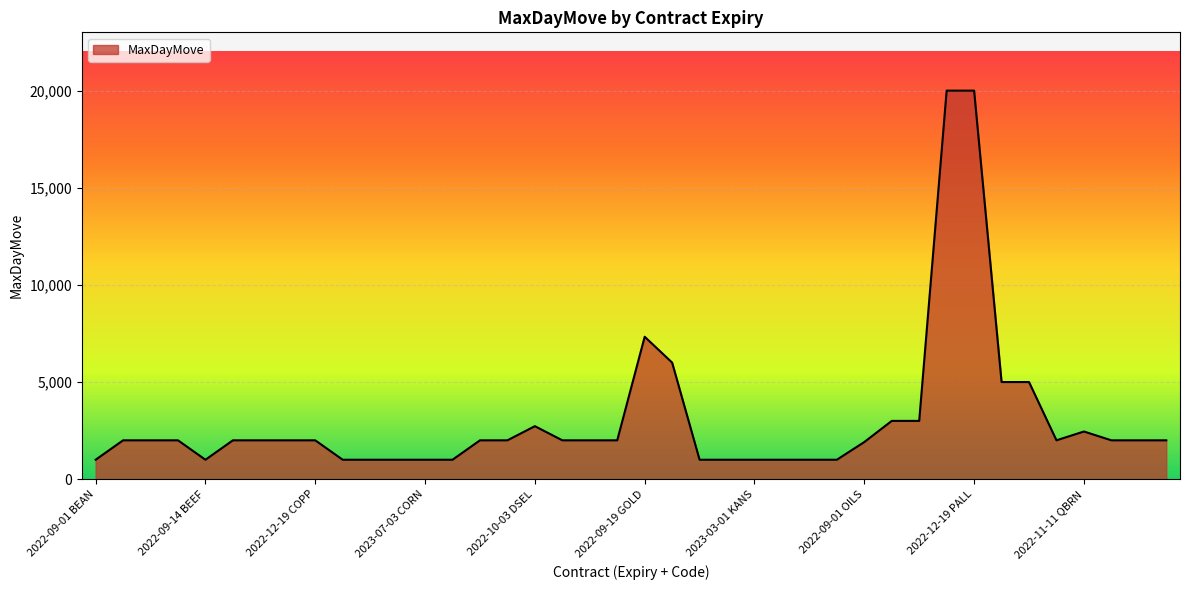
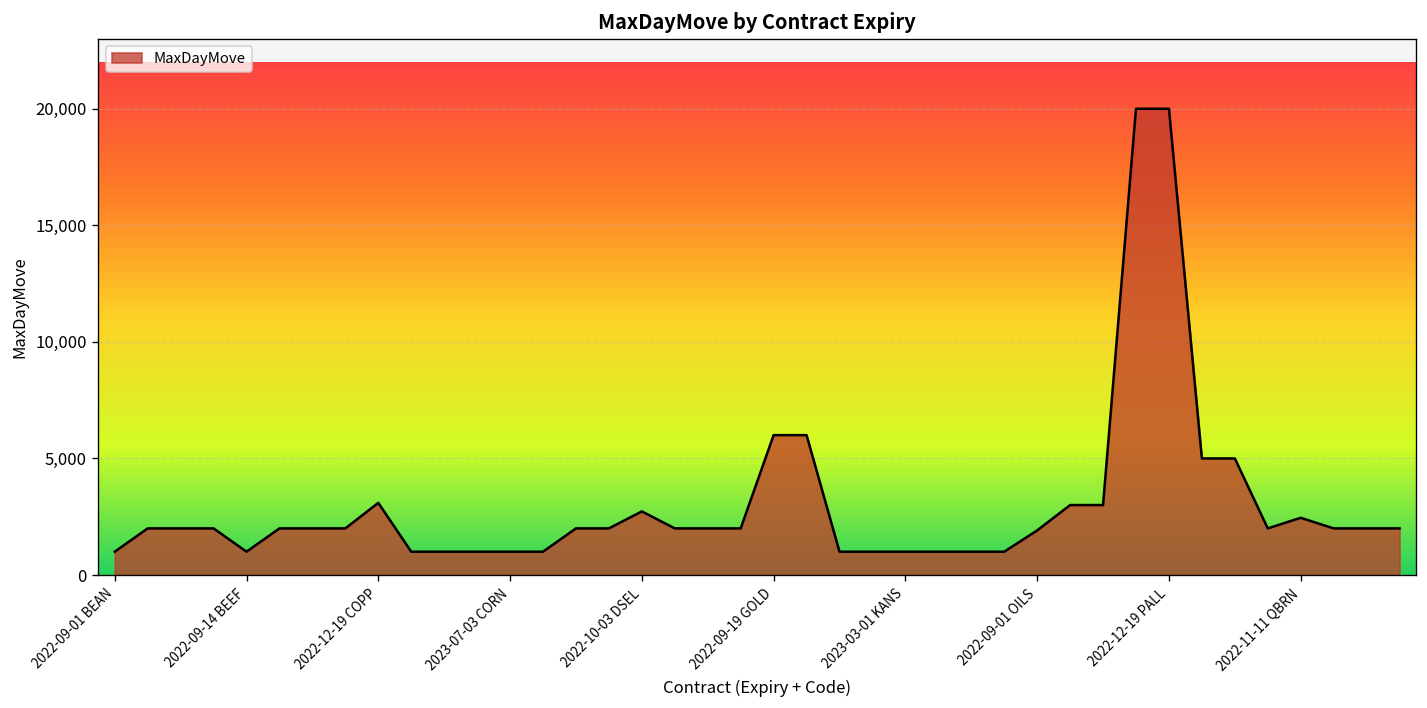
2022-12-19 COPP: 2,000 -> 3,100
2022-09-19 GOLD: 7,300 -> 6,000
